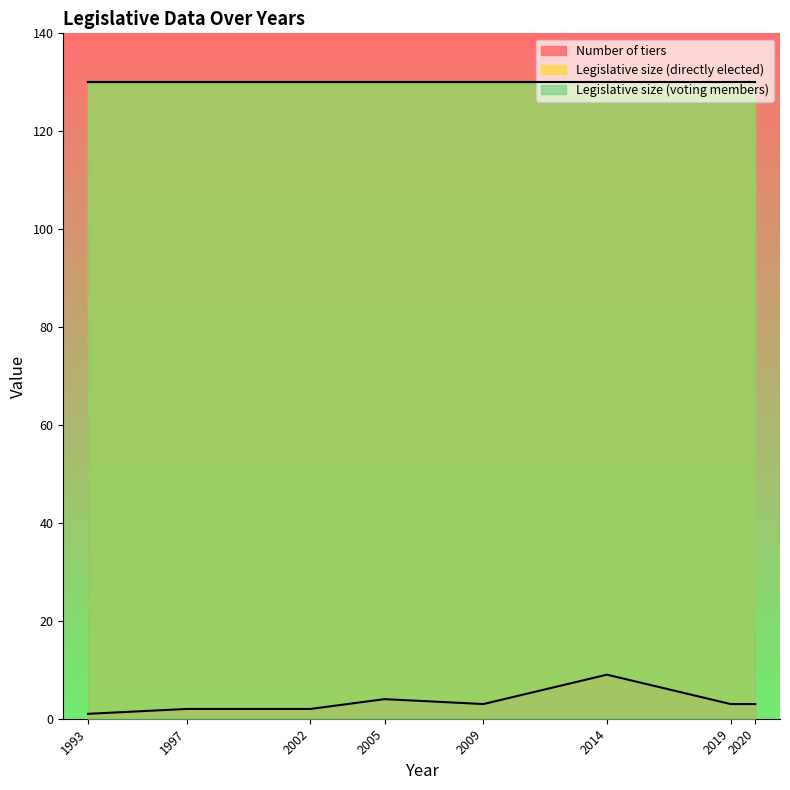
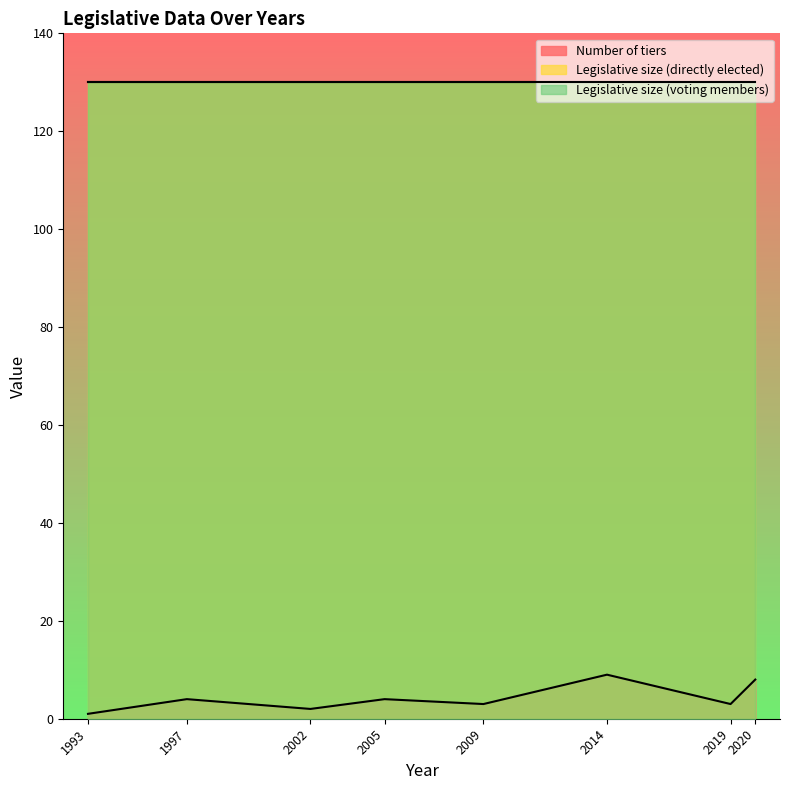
Number of tiers, 1997: 2 -> 4
Number of tiers, 2020: 3 -> 8
